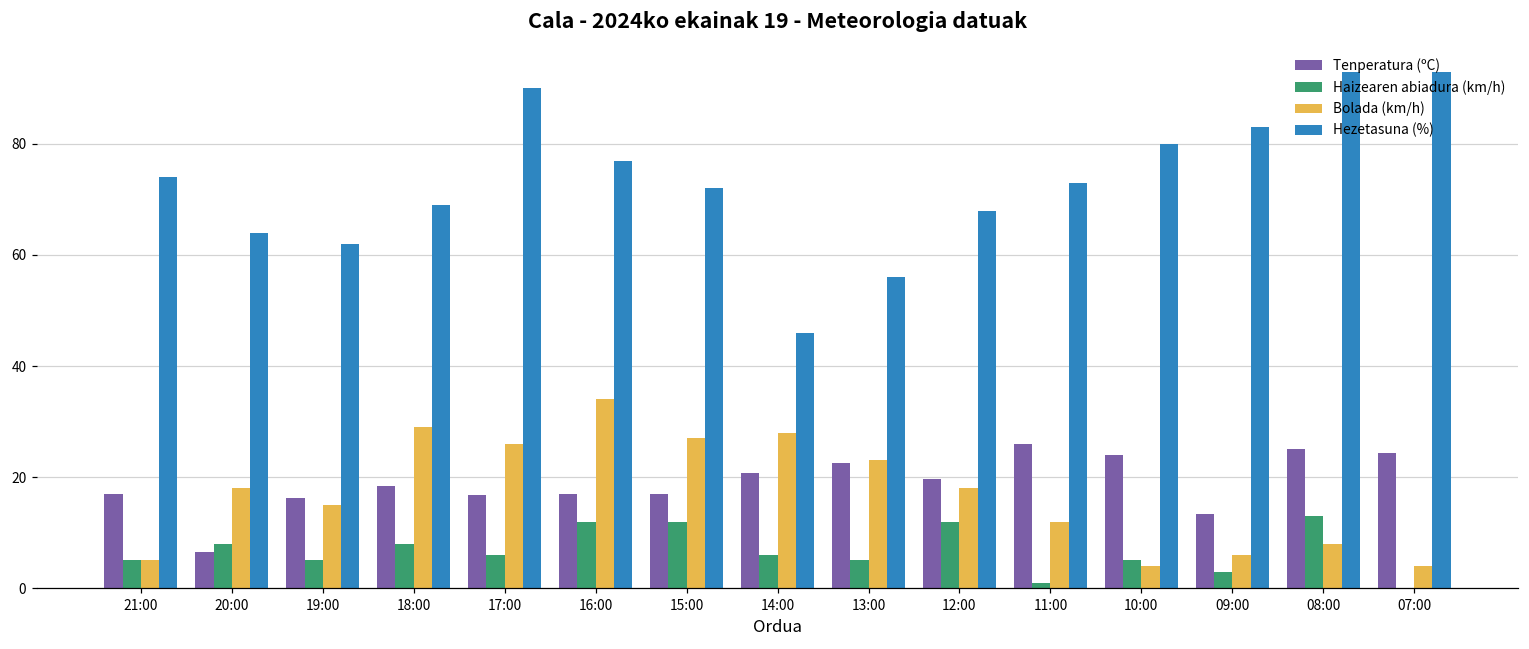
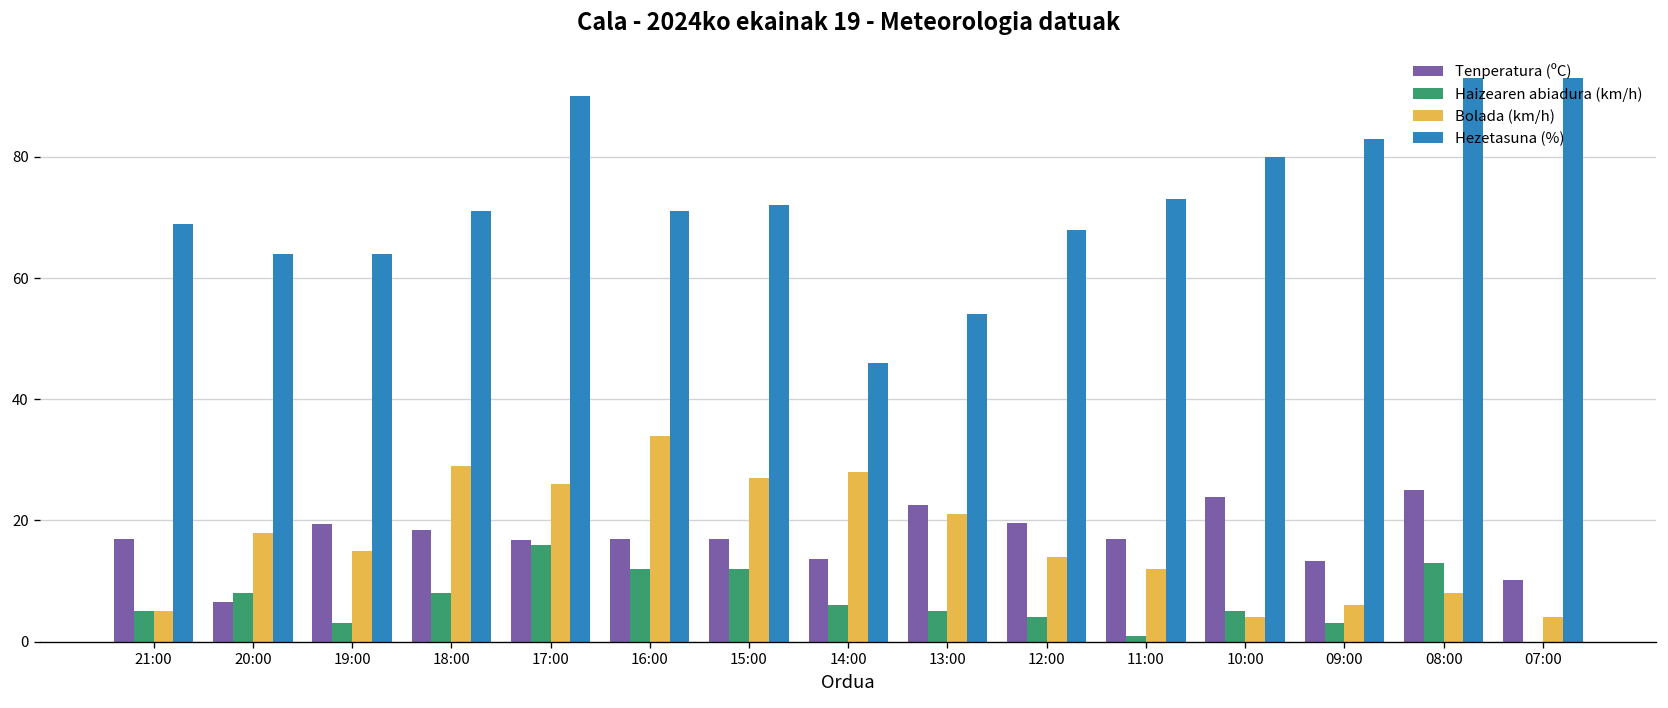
Hezetasuna (%), 21:00: 74 -> 69
Tenperatura (ºC), 19:00: 16 -> 19
Haizearen abiadura (km/h), 19:00: 5 -> 3
Hezetasuna (%), 19:00: 62 -> 64
Hezetasuna (%), 18:00: 69 -> 71
Haizearen abiadura (km/h), 17:00: 6 -> 16
Hezetasuna (%), 16:00: 77 -> 71
Tenperatura (ºC), 14:00: 21 -> 14
Bolada (km/h), 13:00: 23 -> 21
Hezetasuna (%), 13:00: 56 -> 54
Haizearen abiadura (km/h), 12:00: 12 -> 4
Bolada (km/h), 12:00: 18 -> 14
Tenperatura (ºC), 11:00: 26 -> 17
Tenperatura (ºC), 07:00: 24 -> 10
